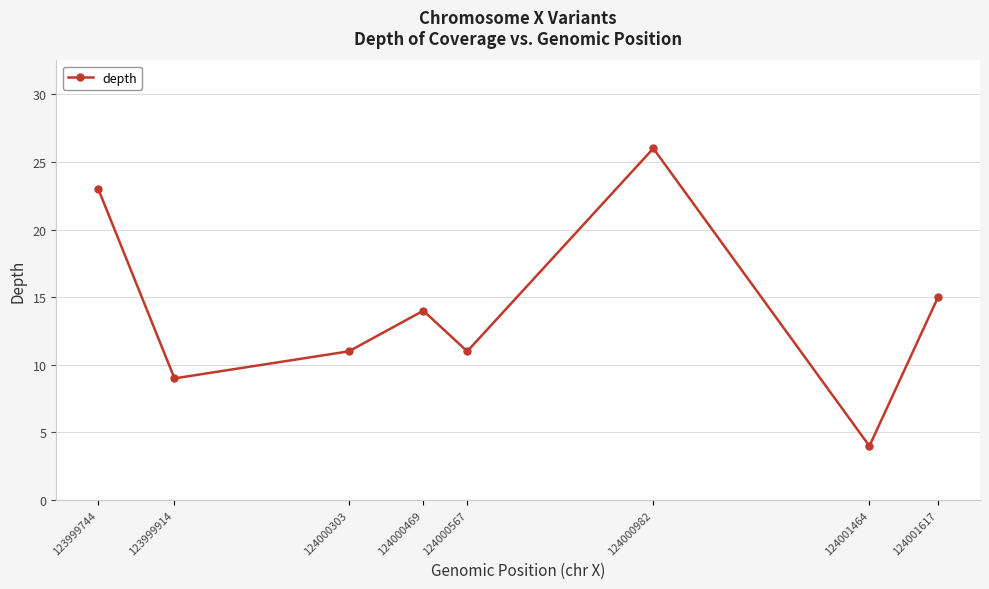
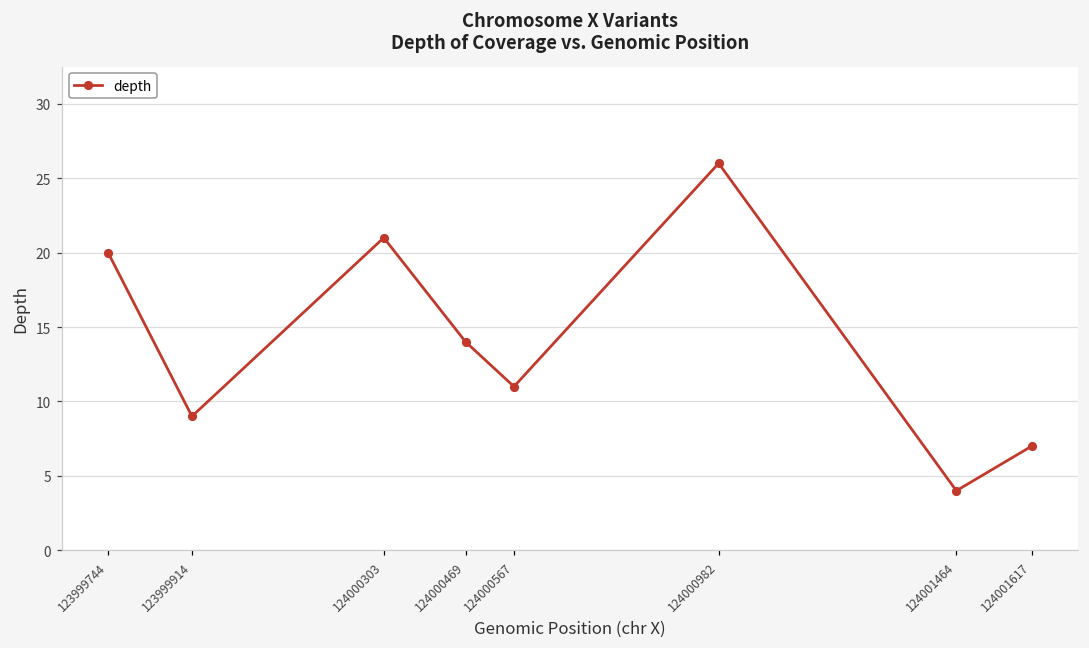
123999744: 23 -> 20
124000303: 11 -> 21
124001617: 15 -> 7
